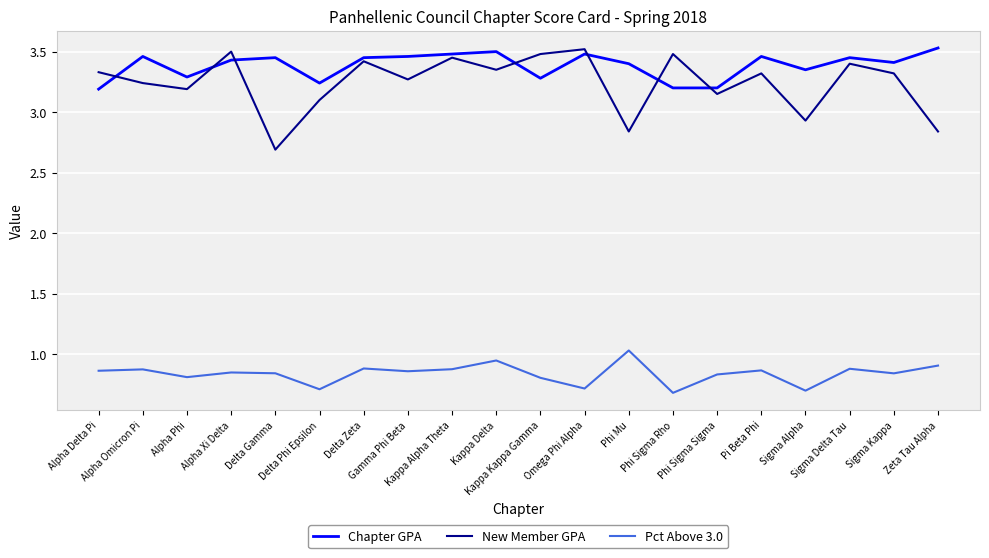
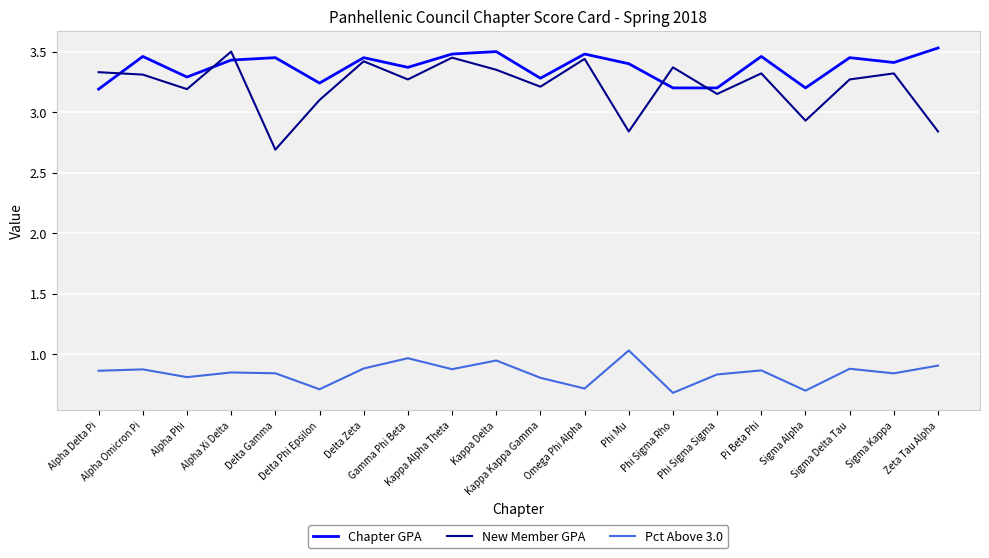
New Member GPA, Alpha Omicron Pi: 3.24 -> 3.31
Chapter GPA, Gamma Phi Beta: 3.46 -> 3.37
Pct Above 3.0, Gamma Phi Beta: 0.86 -> 0.97
New Member GPA, Kappa Kappa Gamma: 3.48 -> 3.21
New Member GPA, Omega Phi Alpha: 3.52 -> 3.44
New Member GPA, Phi Sigma Rho: 3.48 -> 3.37
Chapter GPA, Sigma Alpha: 3.35 -> 3.20
New Member GPA, Sigma Delta Tau: 3.40 -> 3.27
